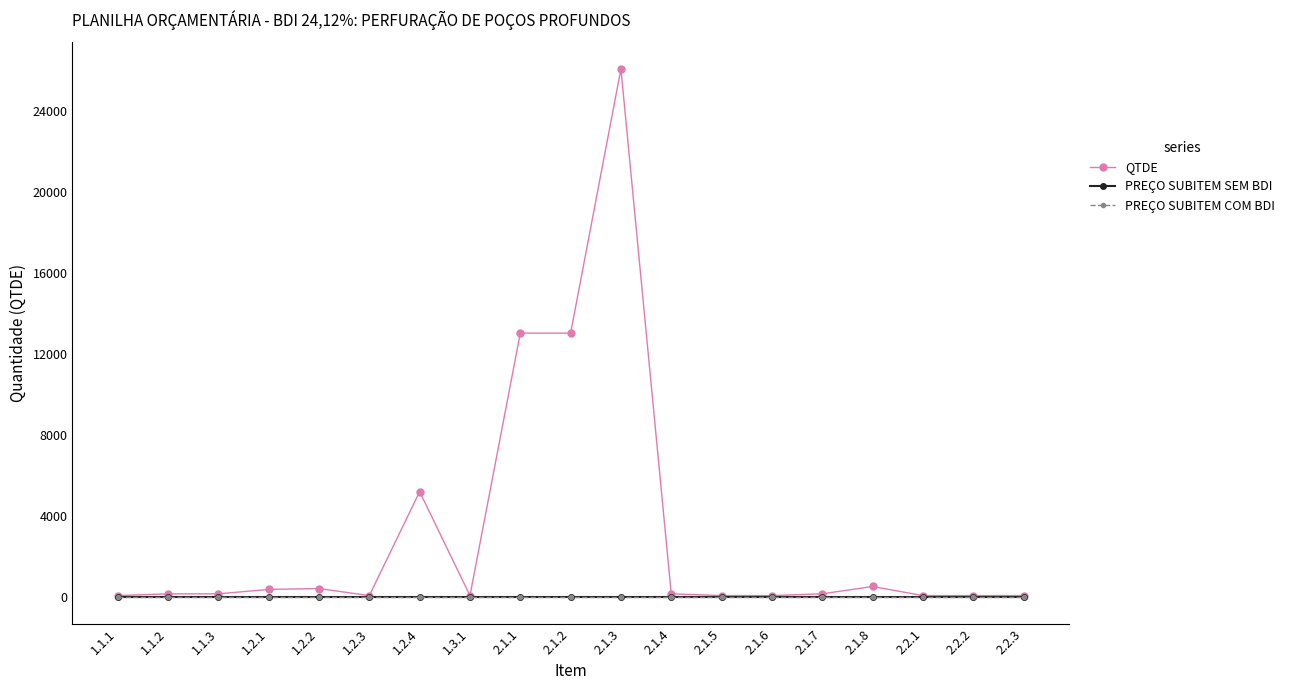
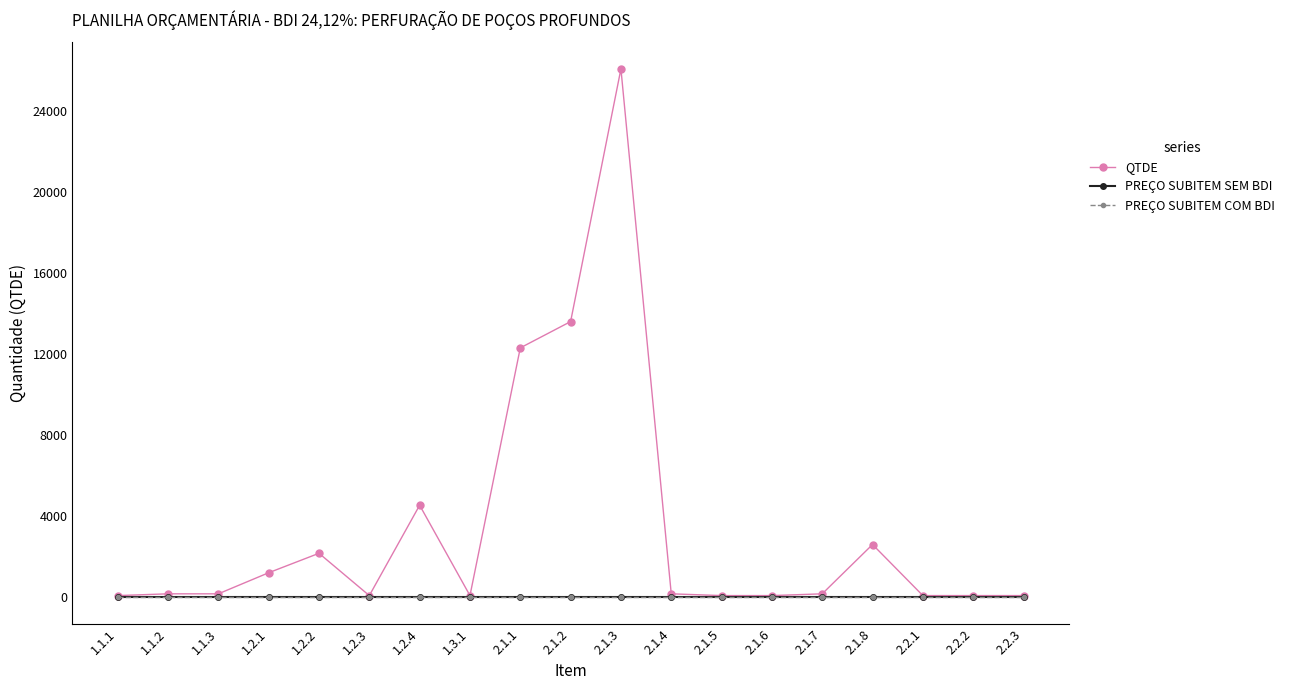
QTDE, 1.2.1: 400 -> 1200
QTDE, 1.2.2: 400 -> 2200
QTDE, 1.2.4: 5200 -> 4600
QTDE, 2.1.1: 13100 -> 12300
QTDE, 2.1.2: 13100 -> 13600
QTDE, 2.1.8: 500 -> 2600
